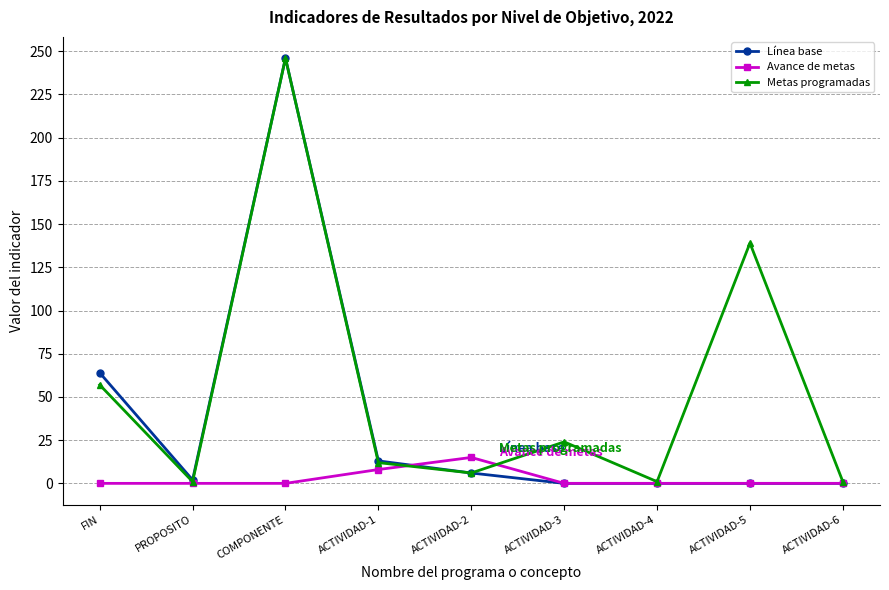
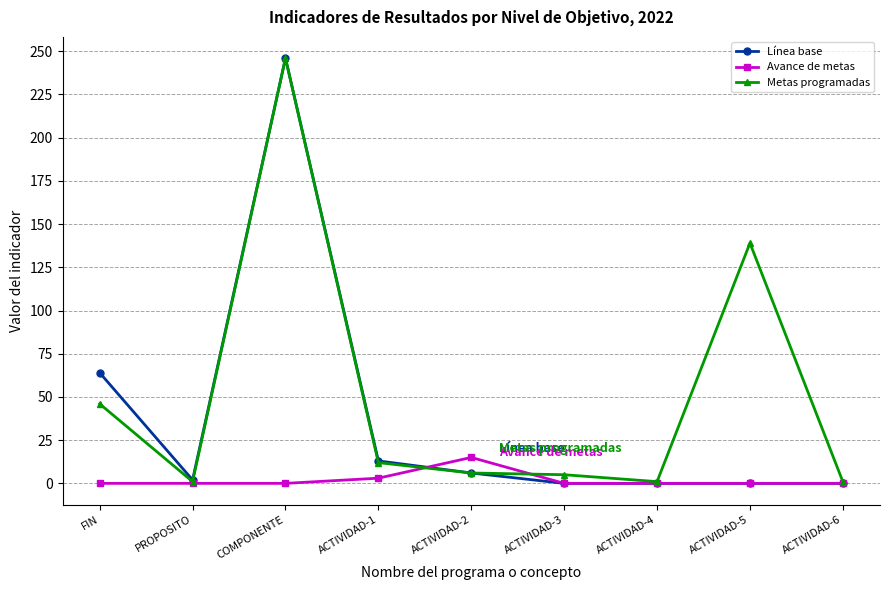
Metas programadas, FIN: 57 -> 46
Avance de metas, ACTIVIDAD-1: 8 -> 3
Metas programadas, ACTIVIDAD-3: 24 -> 5
